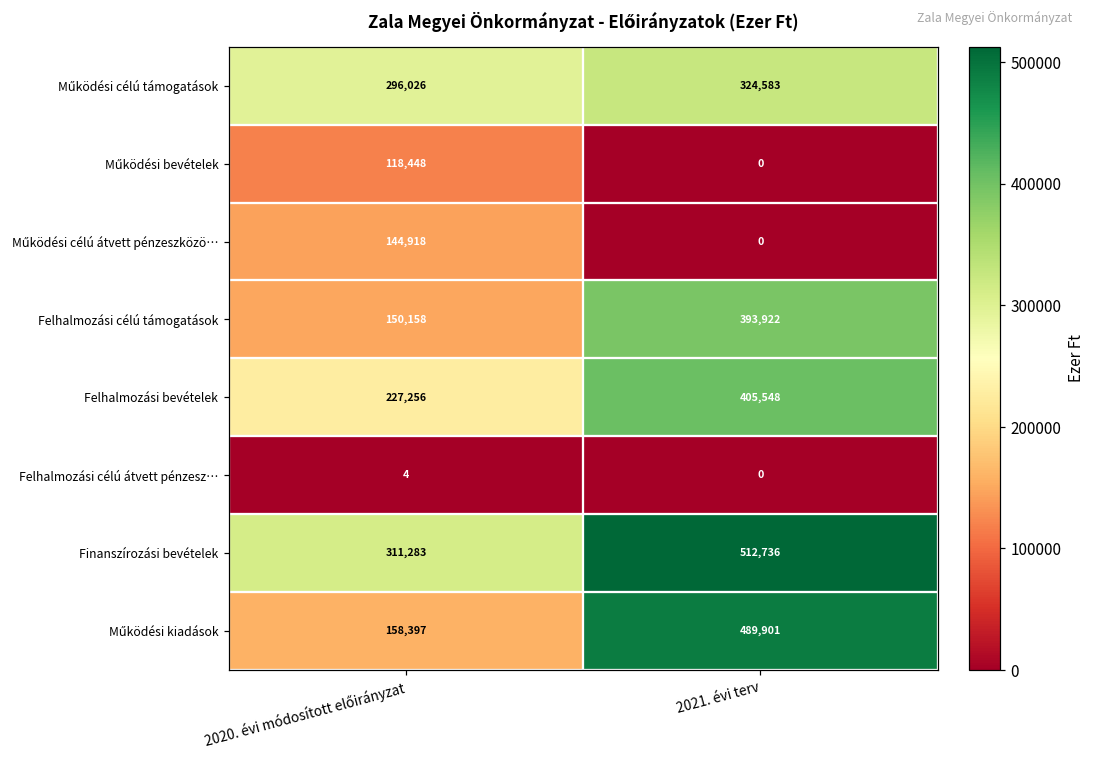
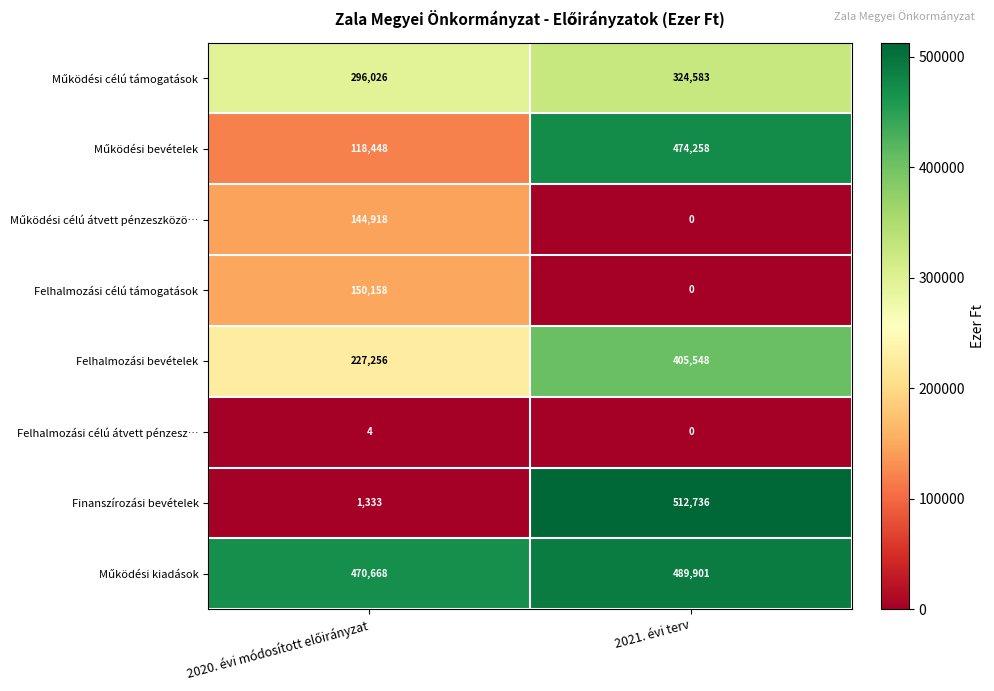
Működési bevételek, 2021. évi terv: 0 -> 474,258
Felhalmozási célú támogatások, 2021. évi terv: 393,922 -> 0
Finanszírozási bevételek, 2020. évi módosított előirányzat: 311,283 -> 1,333
Működési kiadások, 2020. évi módosított előirányzat: 158,397 -> 470,668
